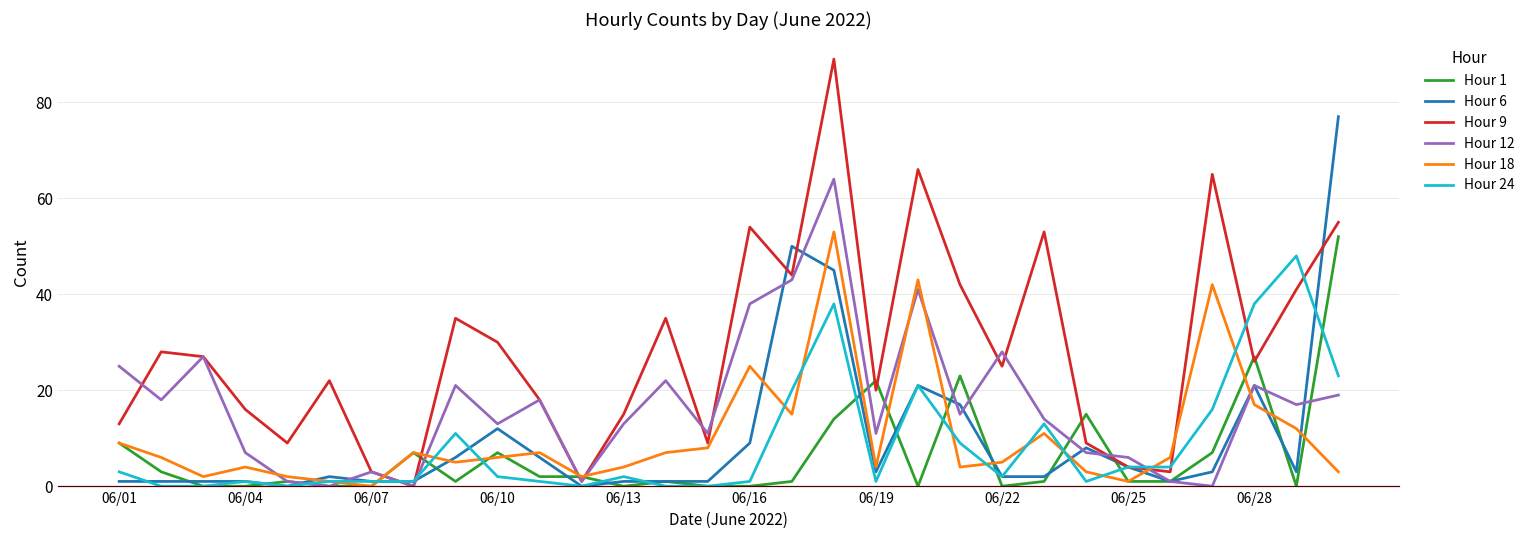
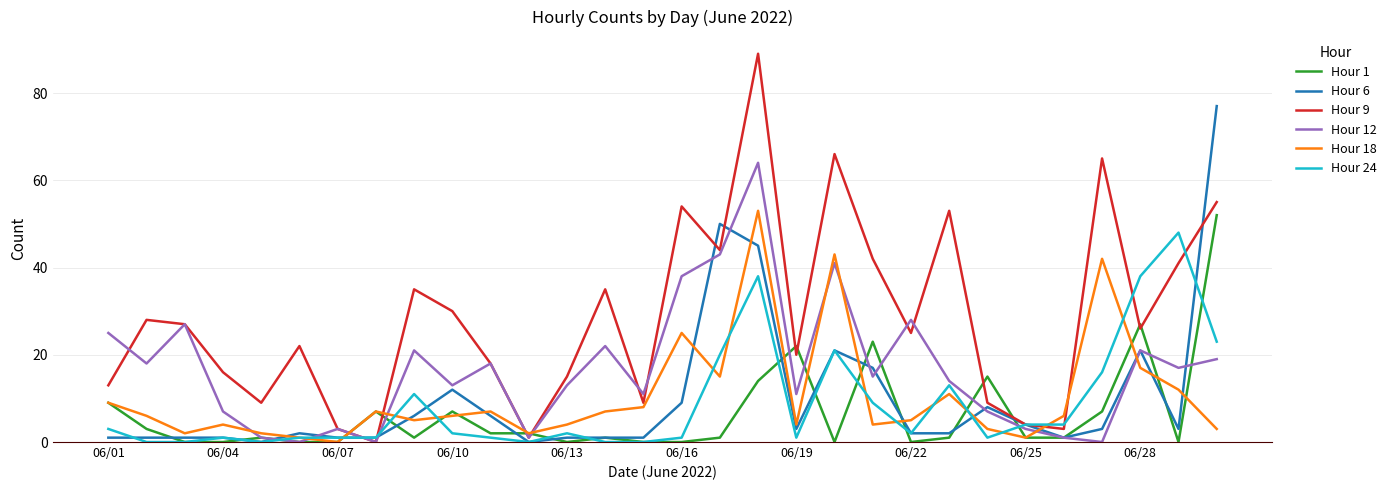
Hour 12, 06/25: 6 -> 3
